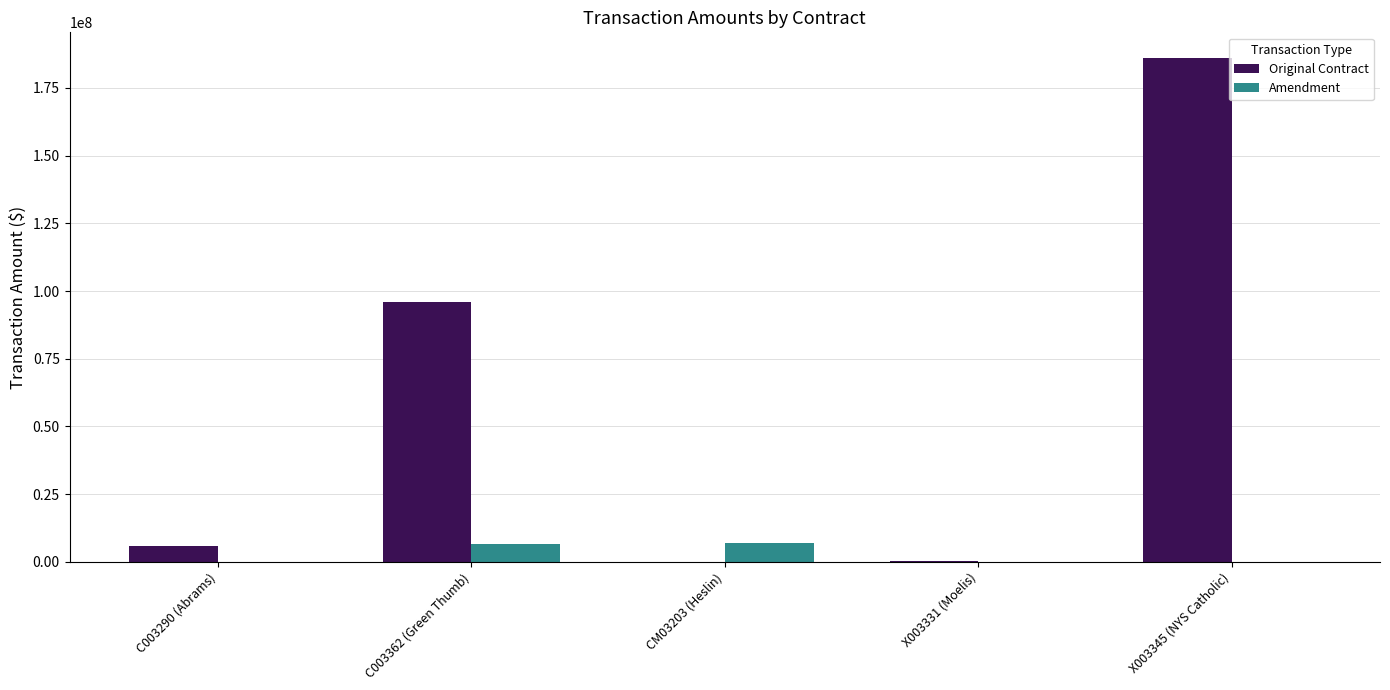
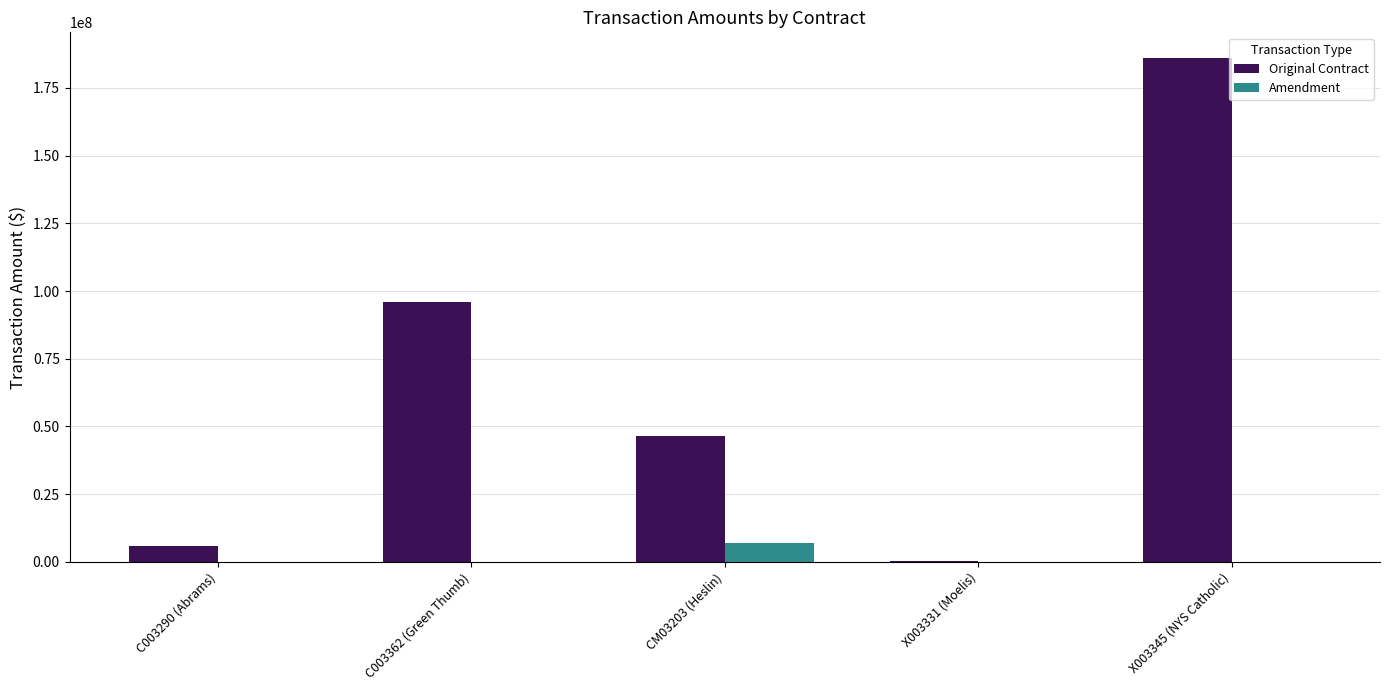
Amendment, C003362 (Green Thumb): 7000000 -> 0
Original Contract, CM03203 (Heslin): 0 -> 47000000
